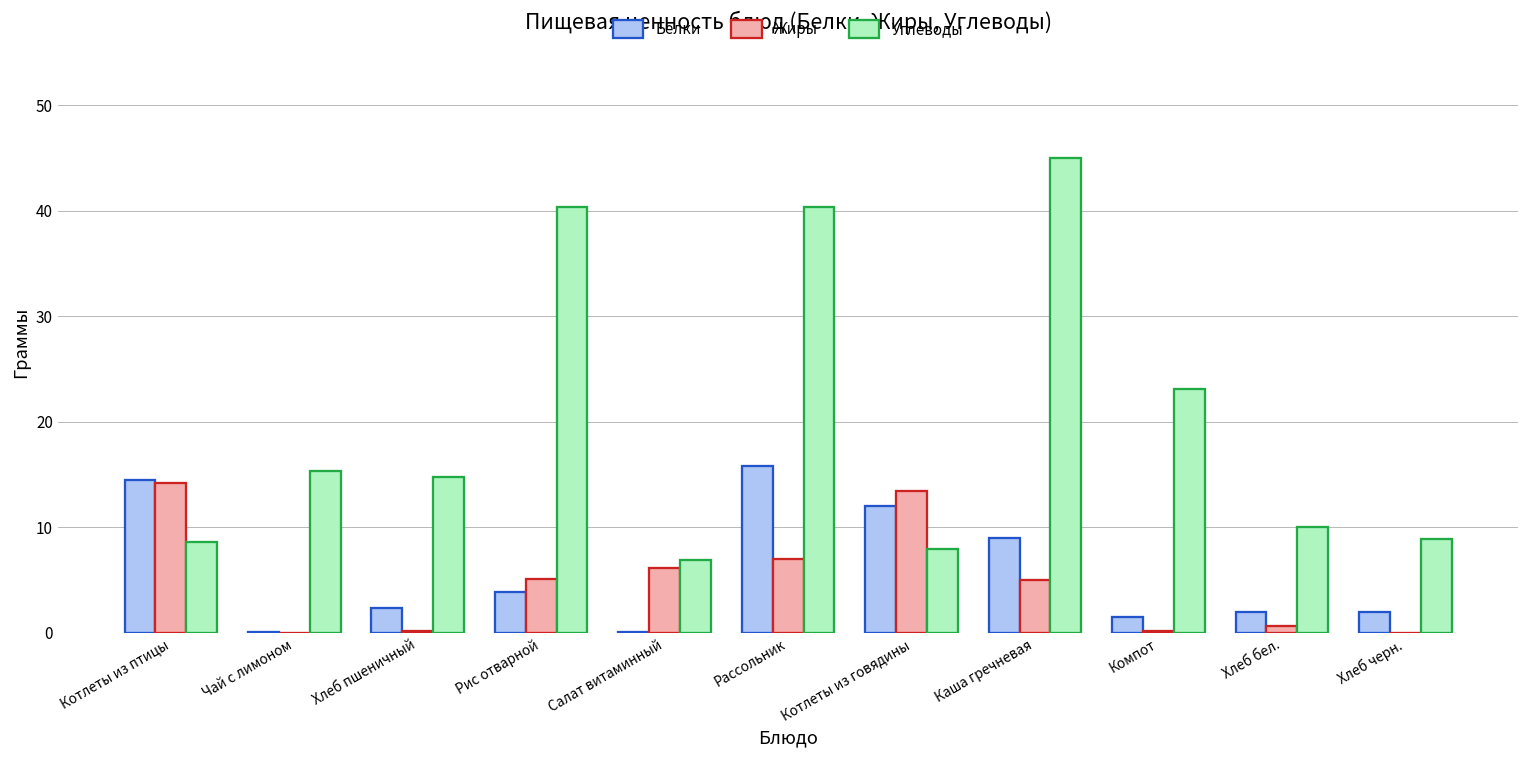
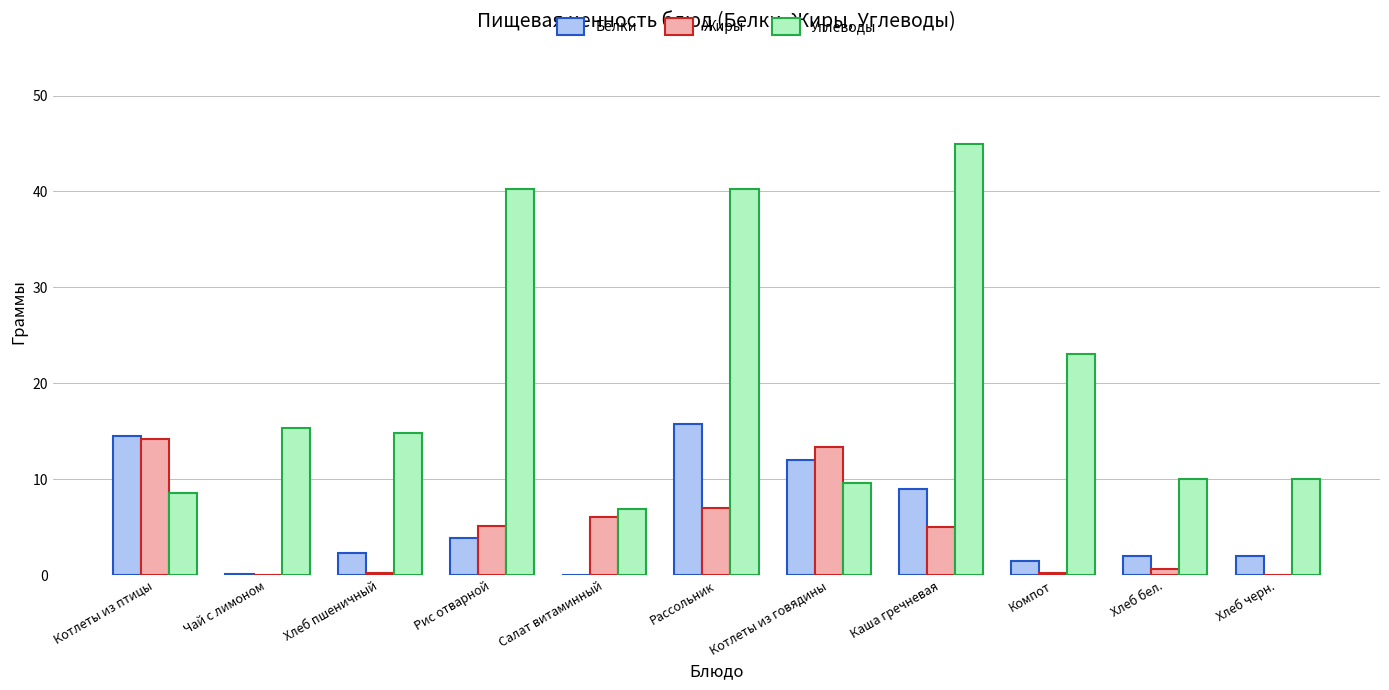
Углеводы, Котлеты из говядины: 8 -> 10
Углеводы, Хлеб черн.: 9 -> 10
